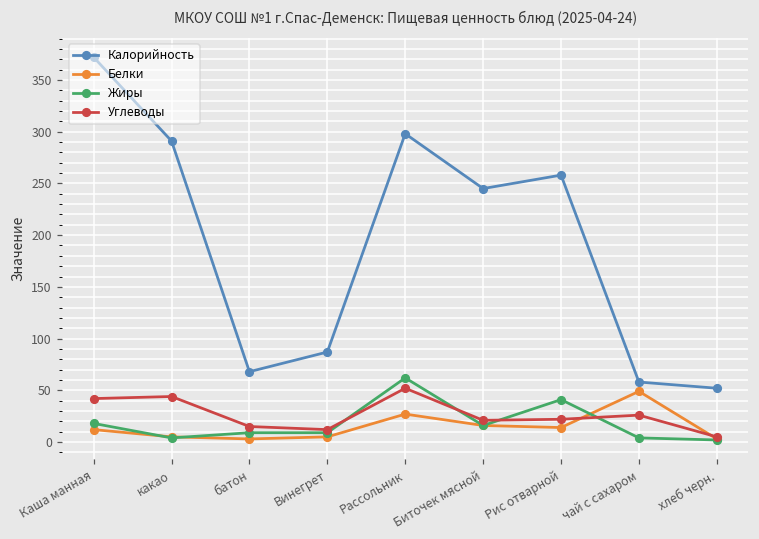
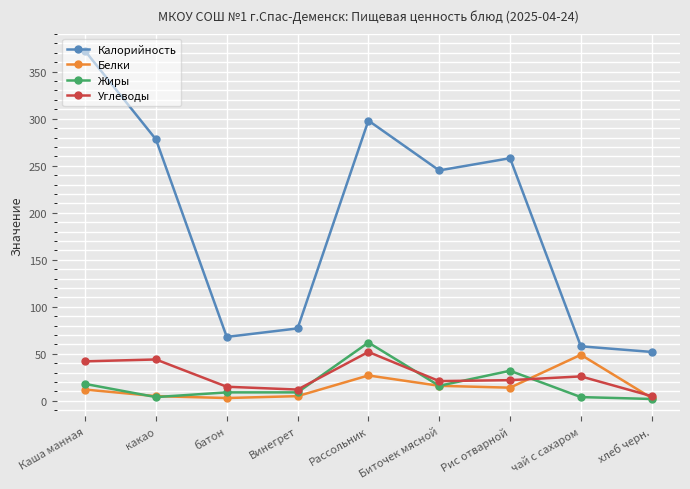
Калорийность, какао: 290 -> 280
Калорийность, Винегрет: 90 -> 80
Жиры, Рис отварной: 40 -> 30
